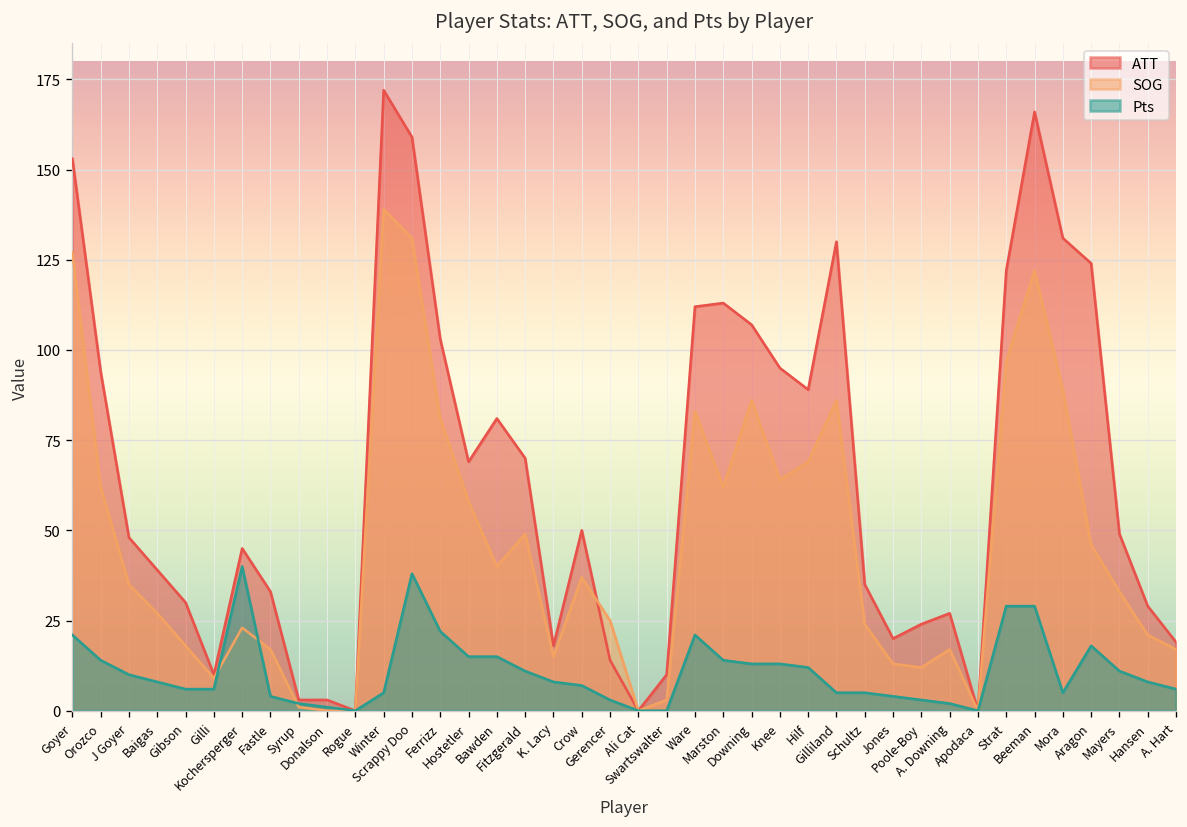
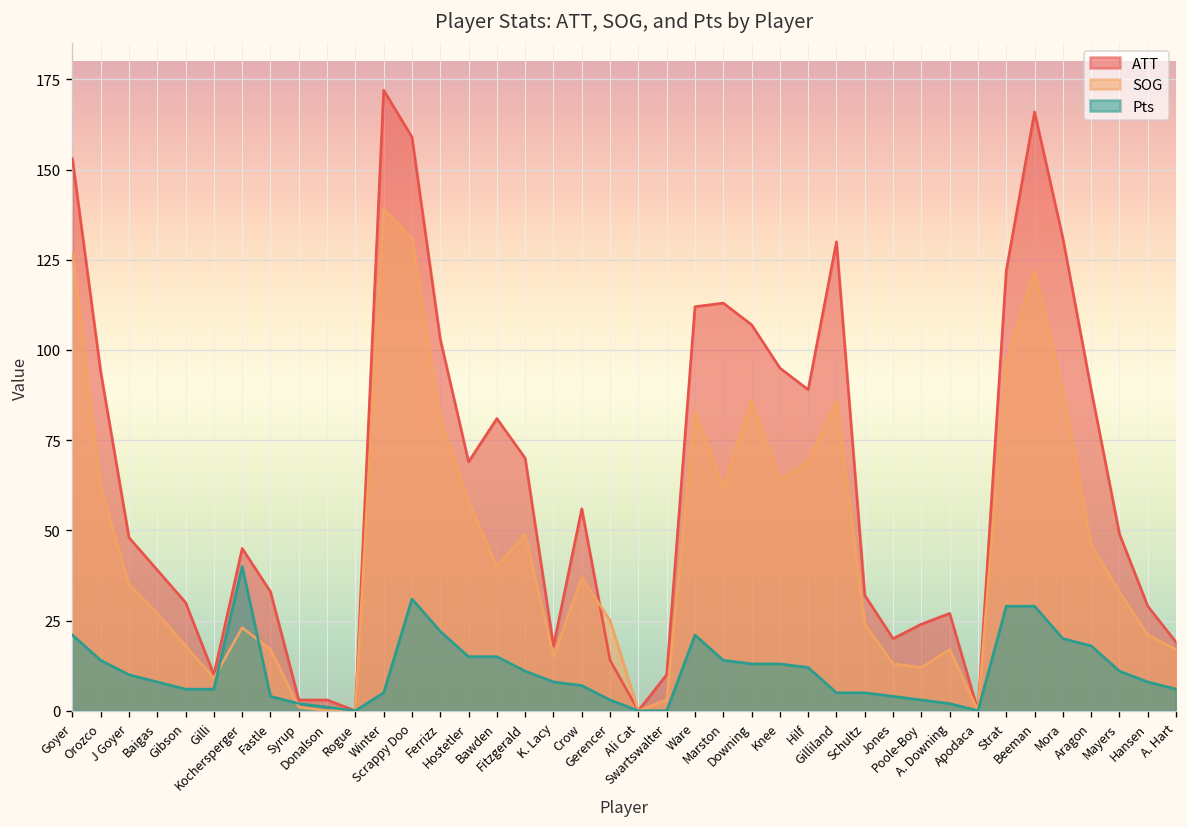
Pts, Scrappy Doo: 38 -> 31
ATT, Crow: 50 -> 56
ATT, Schultz: 35 -> 32
Pts, Mora: 5 -> 20
ATT, Aragon: 124 -> 89
